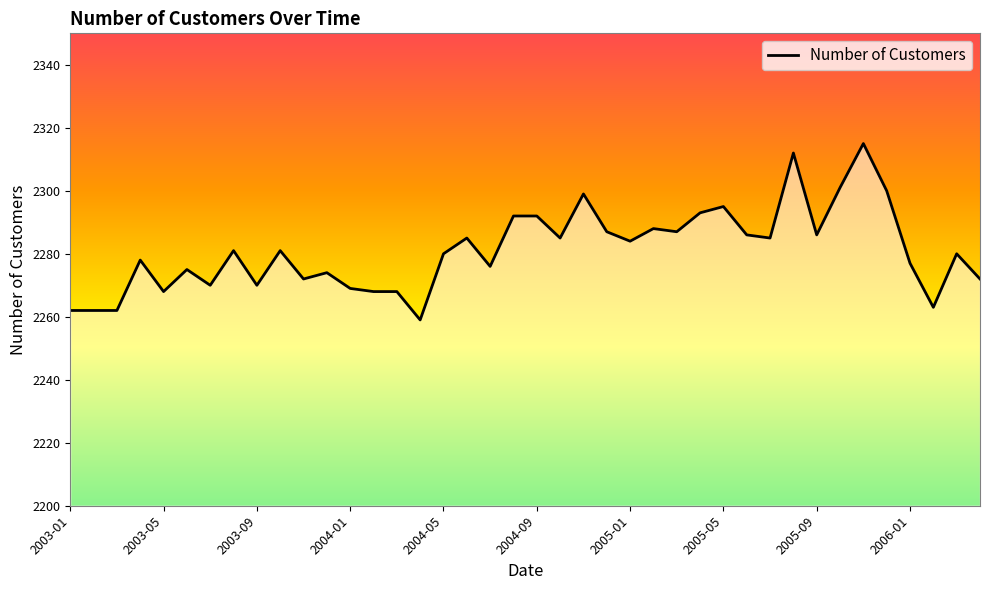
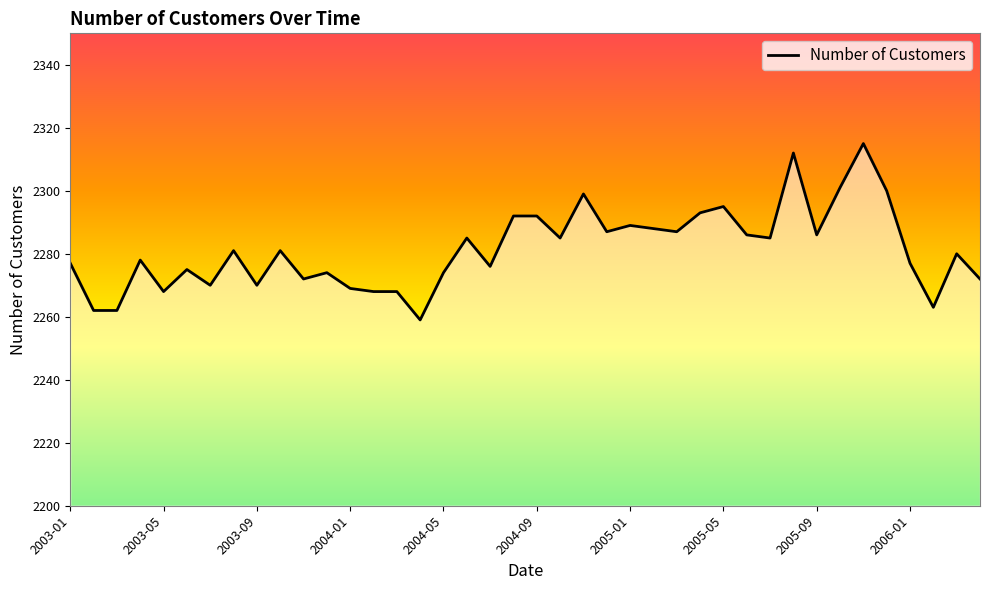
2003-01: 2262 -> 2277
2004-05: 2280 -> 2274
2005-01: 2284 -> 2289
